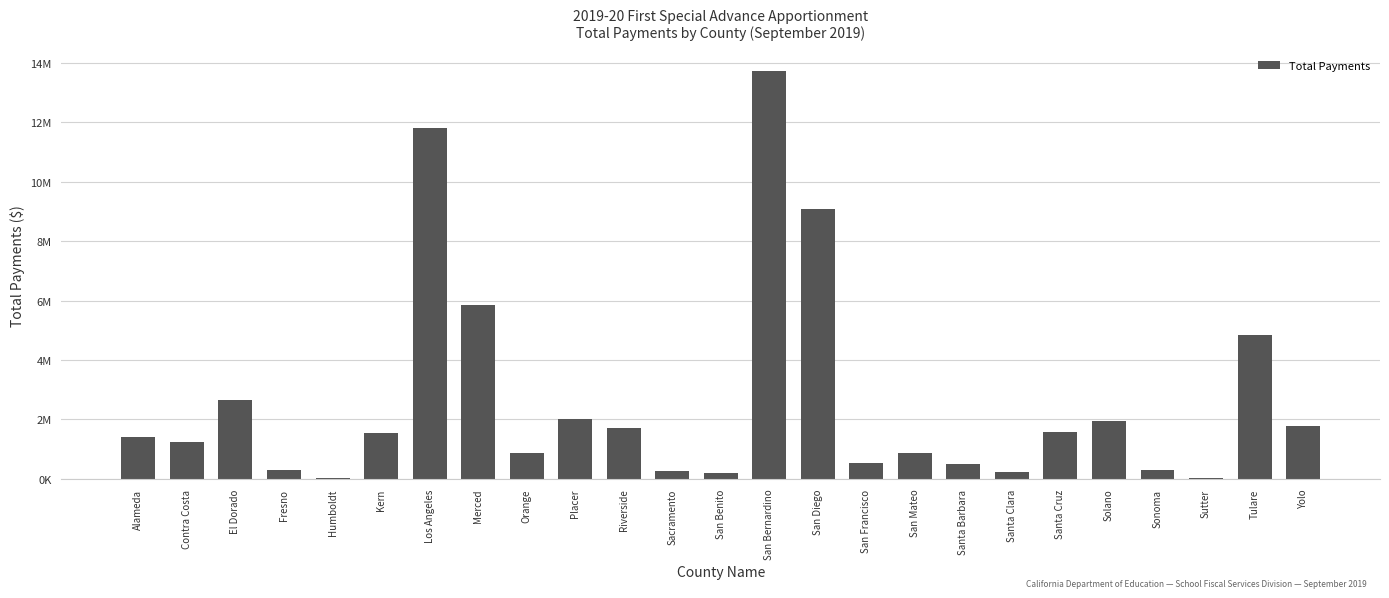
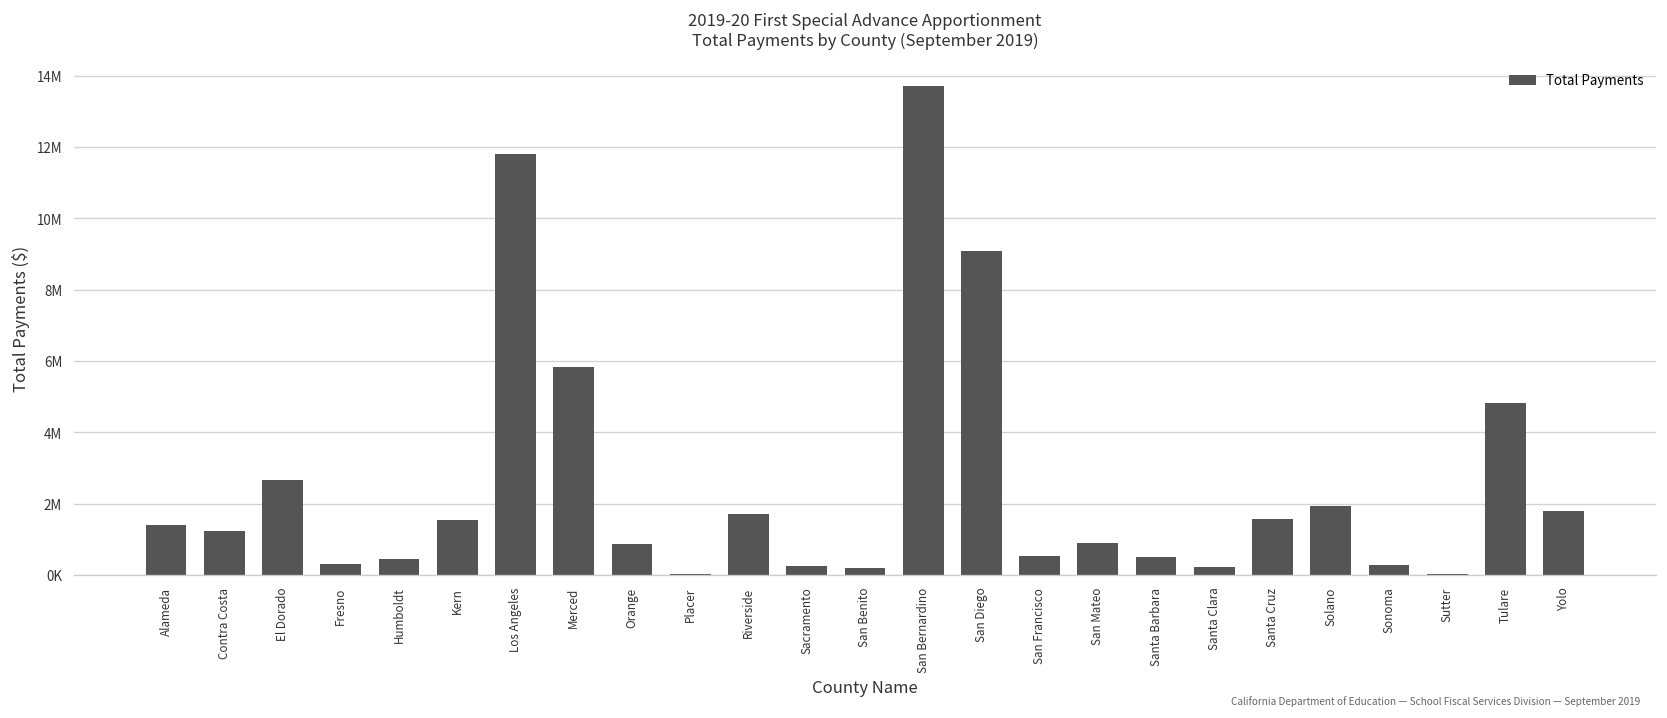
Humboldt: 0 -> 400000
Placer: 2000000 -> 0
